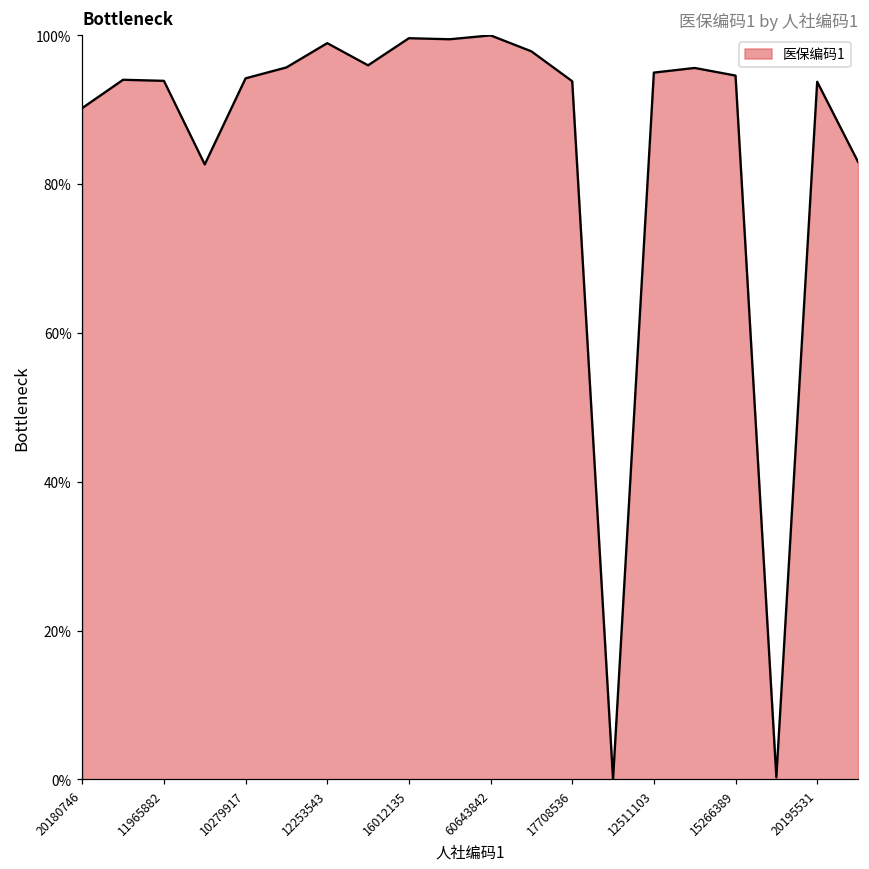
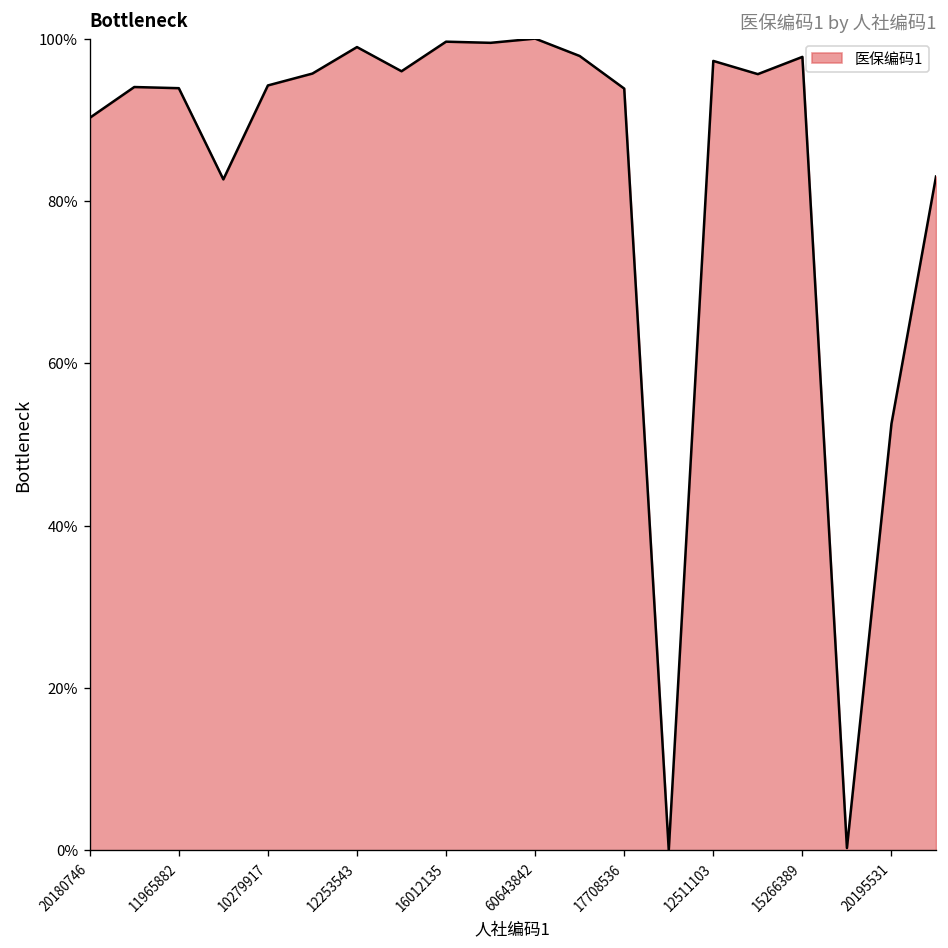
12511103: 95% -> 97%
15266389: 95% -> 98%
20195531: 94% -> 53%
